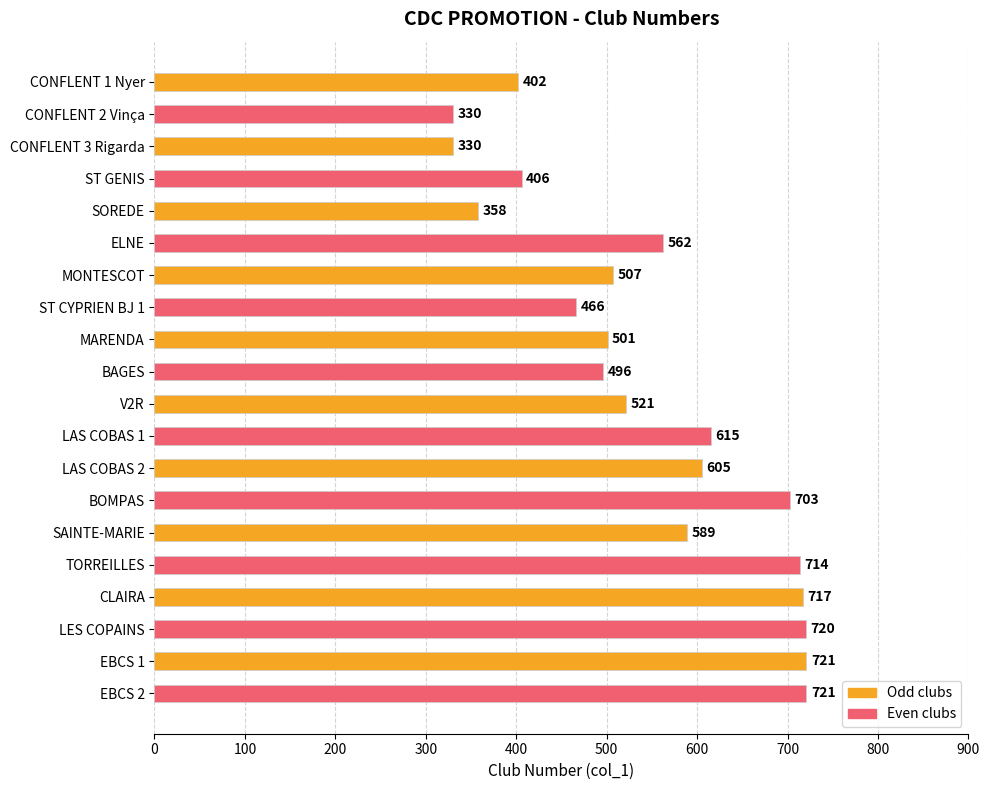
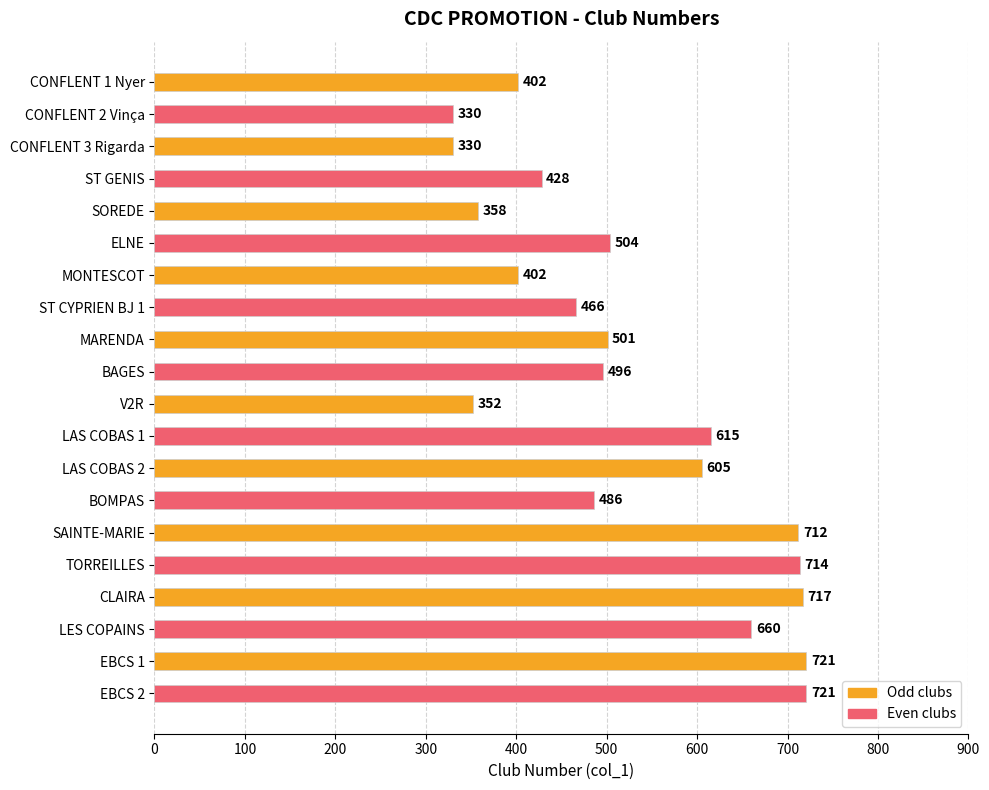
ST GENIS: 406 -> 428
ELNE: 562 -> 504
MONTESCOT: 507 -> 402
V2R: 521 -> 352
BOMPAS: 703 -> 486
SAINTE-MARIE: 589 -> 712
LES COPAINS: 720 -> 660
